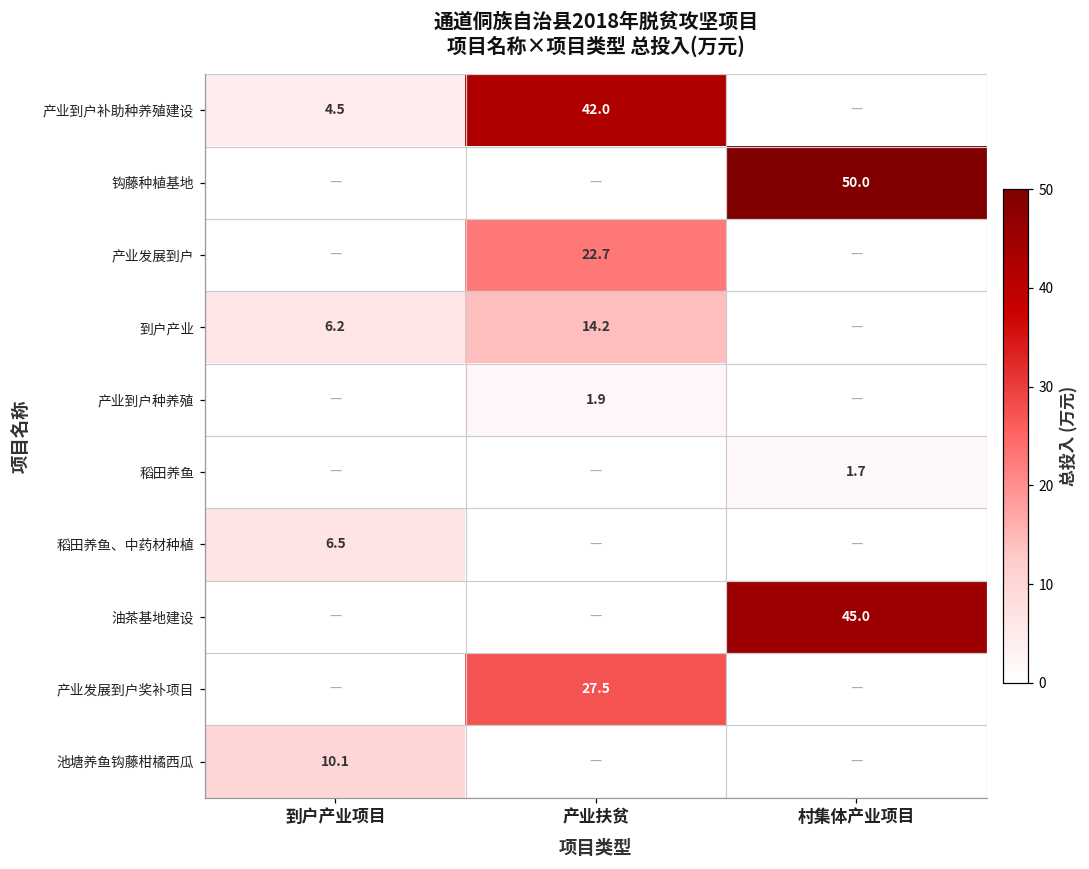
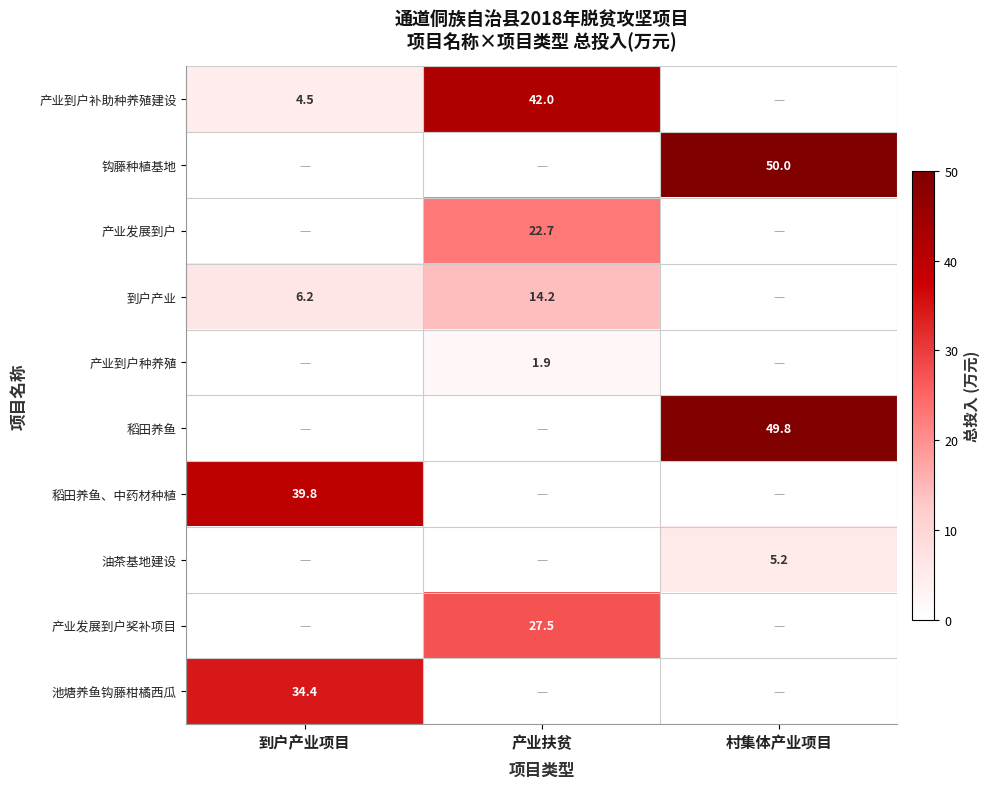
稻田养鱼, 村集体产业项目: 1.7 -> 49.8
稻田养鱼、中药材种植, 到户产业项目: 6.5 -> 39.8
油茶基地建设, 村集体产业项目: 45.0 -> 5.2
池塘养鱼钩藤柑橘西瓜, 到户产业项目: 10.1 -> 34.4
